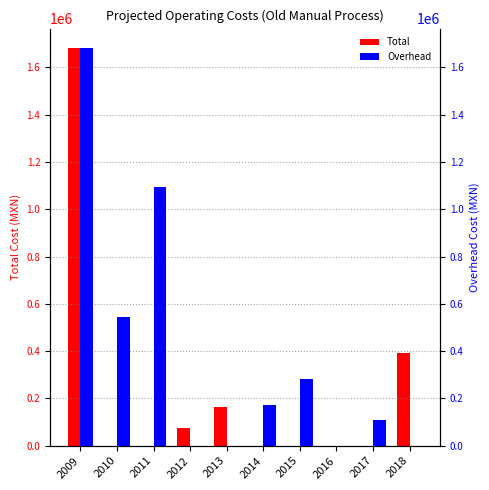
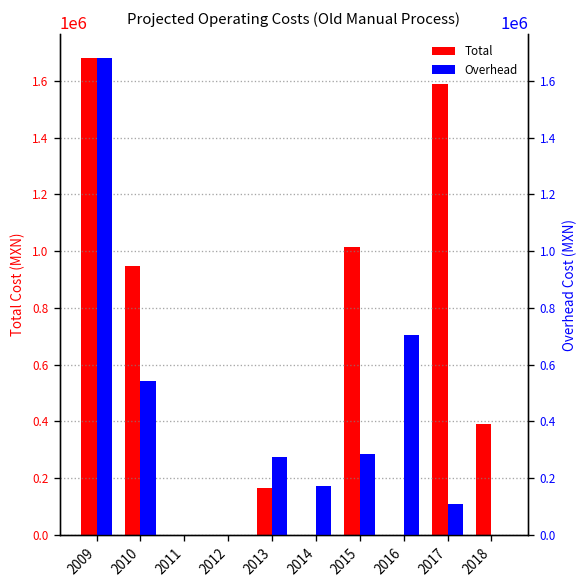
Total, 2010: 0 -> 950000
Total, 2012: 70000 -> 0
Total, 2015: 0 -> 1020000
Total, 2017: 0 -> 1590000
Overhead, 2011: 1090000 -> 0
Overhead, 2013: 0 -> 280000
Overhead, 2016: 0 -> 700000
